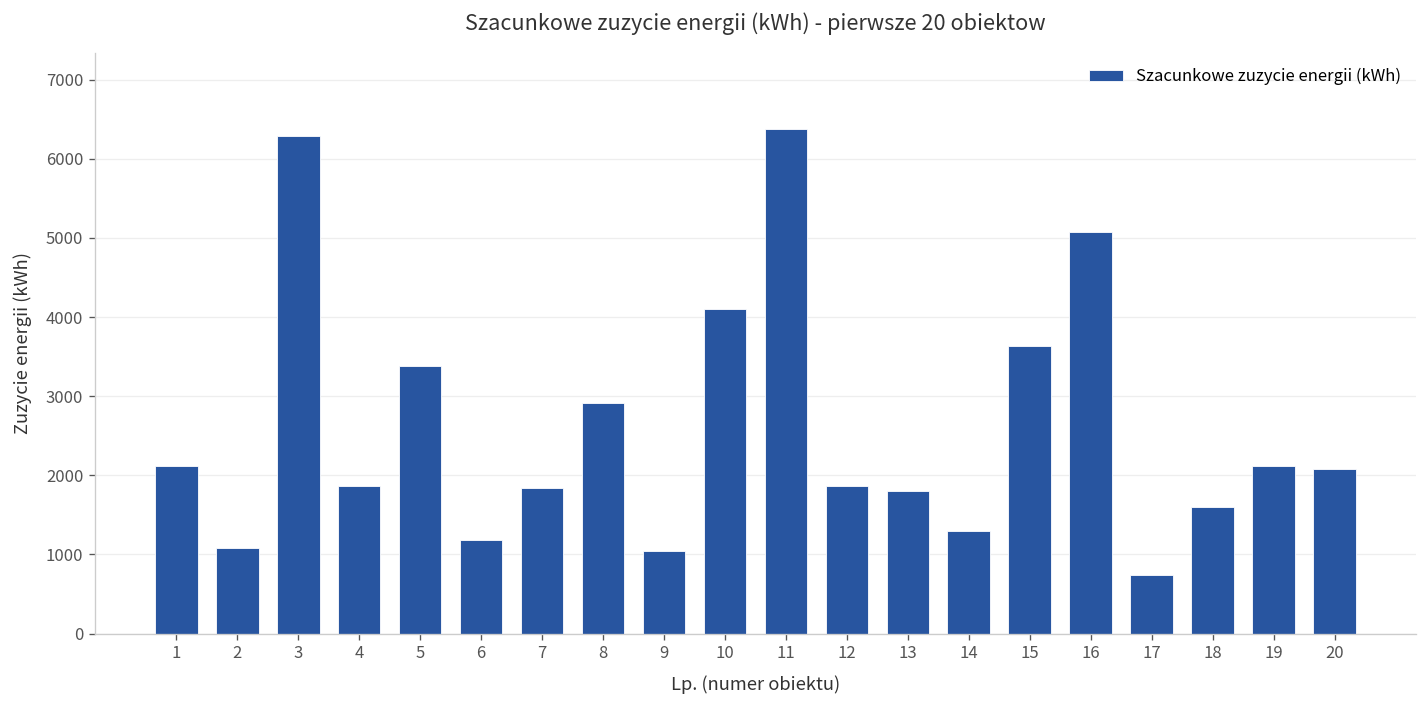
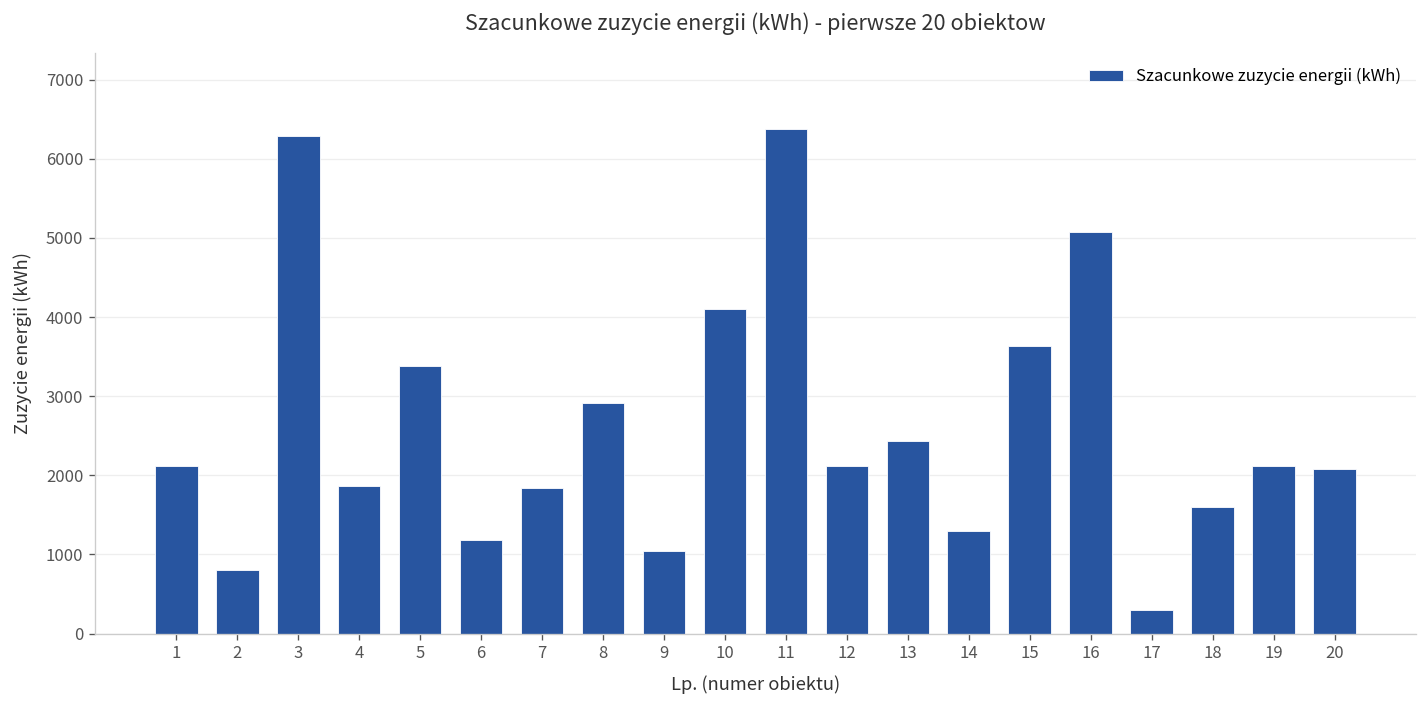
2: 1100 -> 800
12: 1900 -> 2100
13: 1800 -> 2400
17: 700 -> 300
